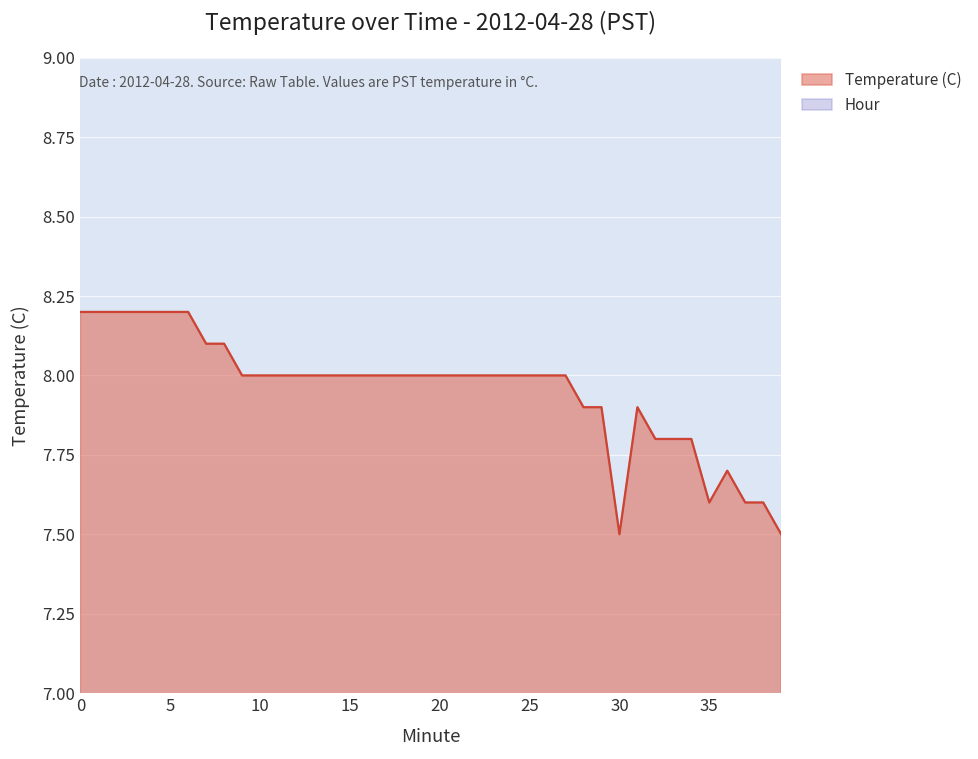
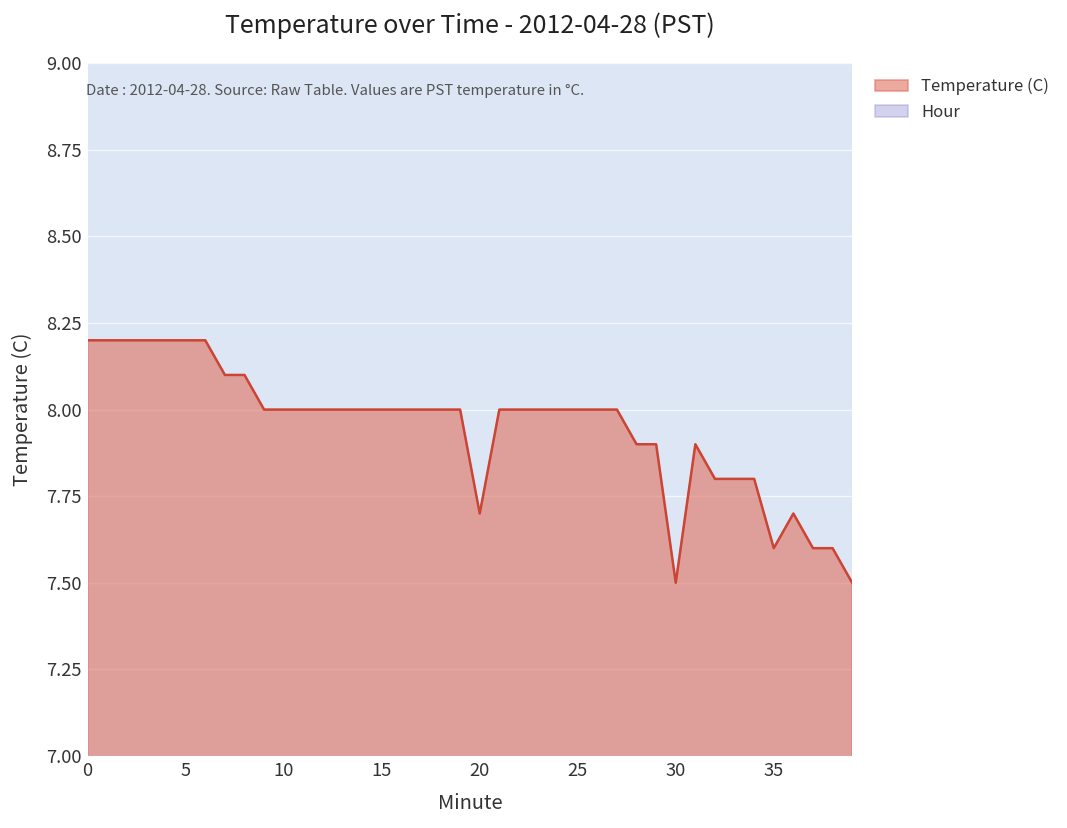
Temperature (C), 20: 8.0 -> 7.7
